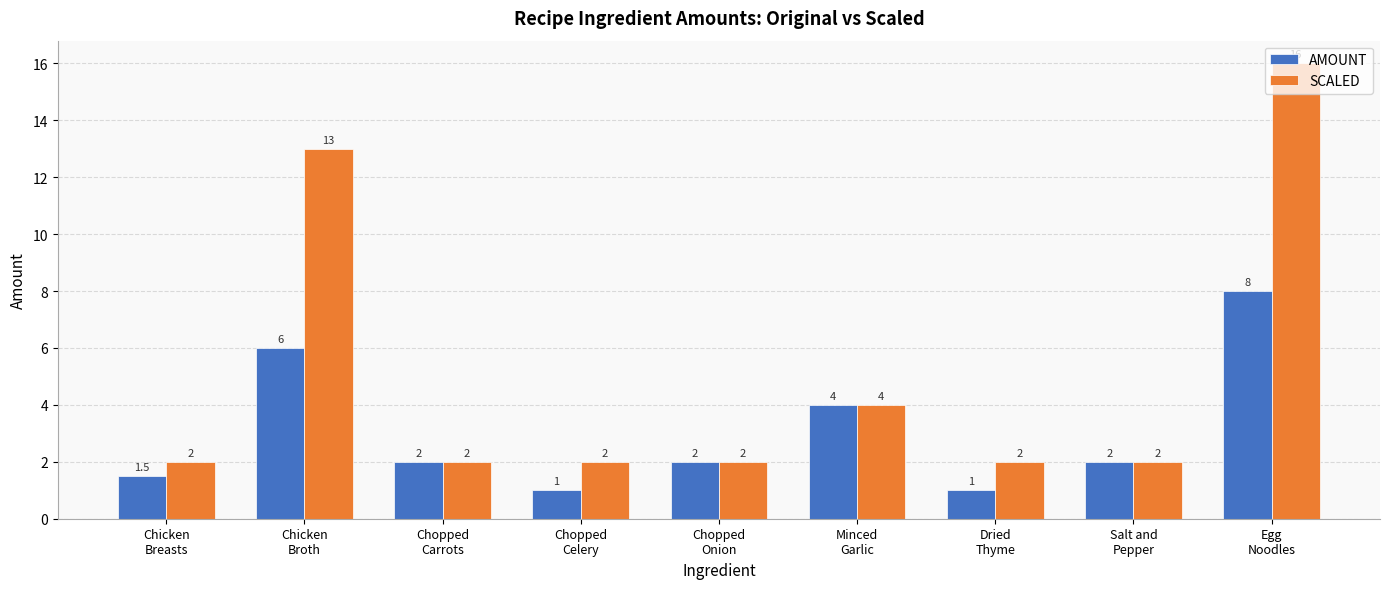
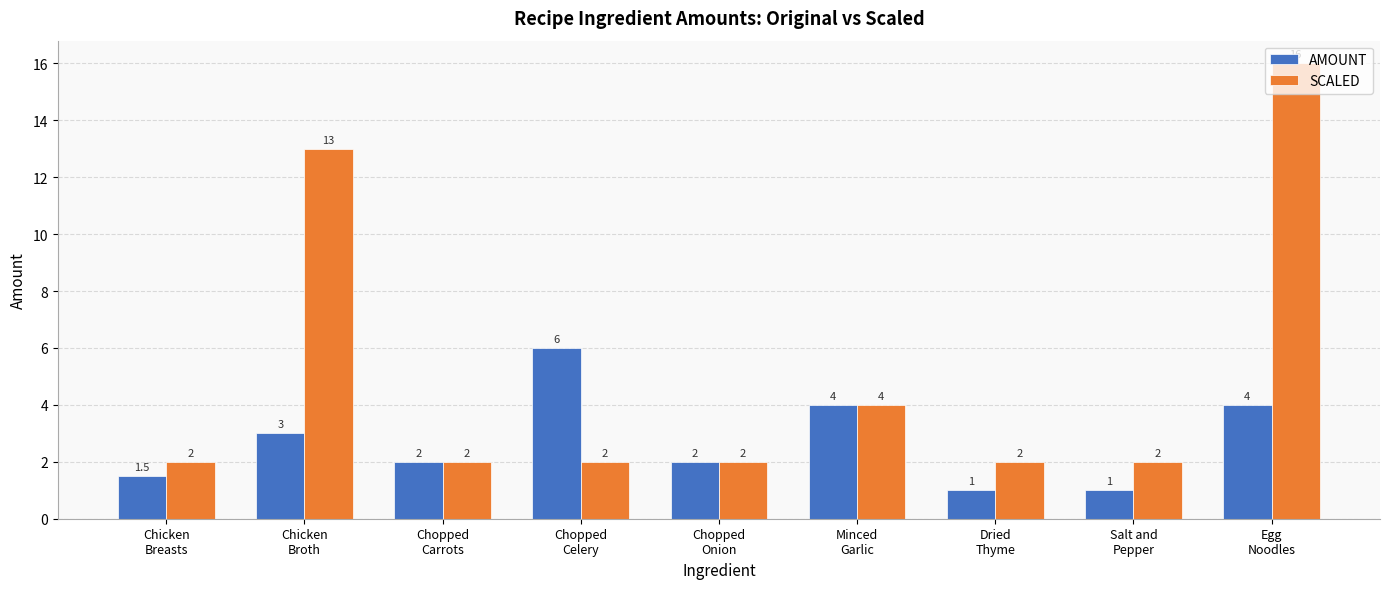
AMOUNT, Chicken Broth: 6 -> 3
AMOUNT, Chopped Celery: 1 -> 6
AMOUNT, Salt and Pepper: 2 -> 1
AMOUNT, Egg Noodles: 8 -> 4
